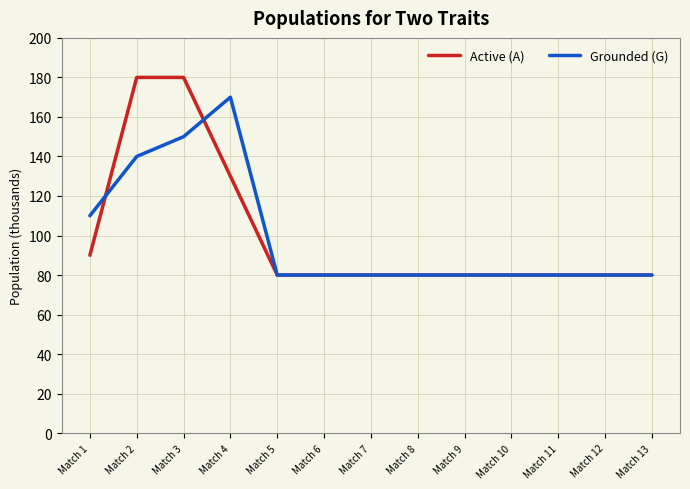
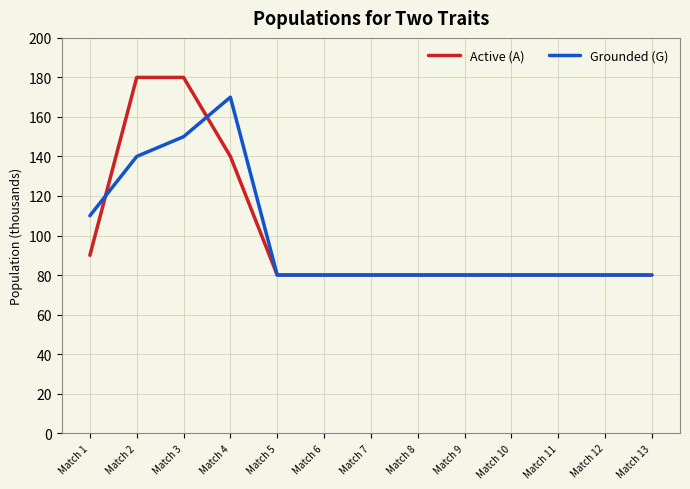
Active (A), Match 4: 130 -> 140
